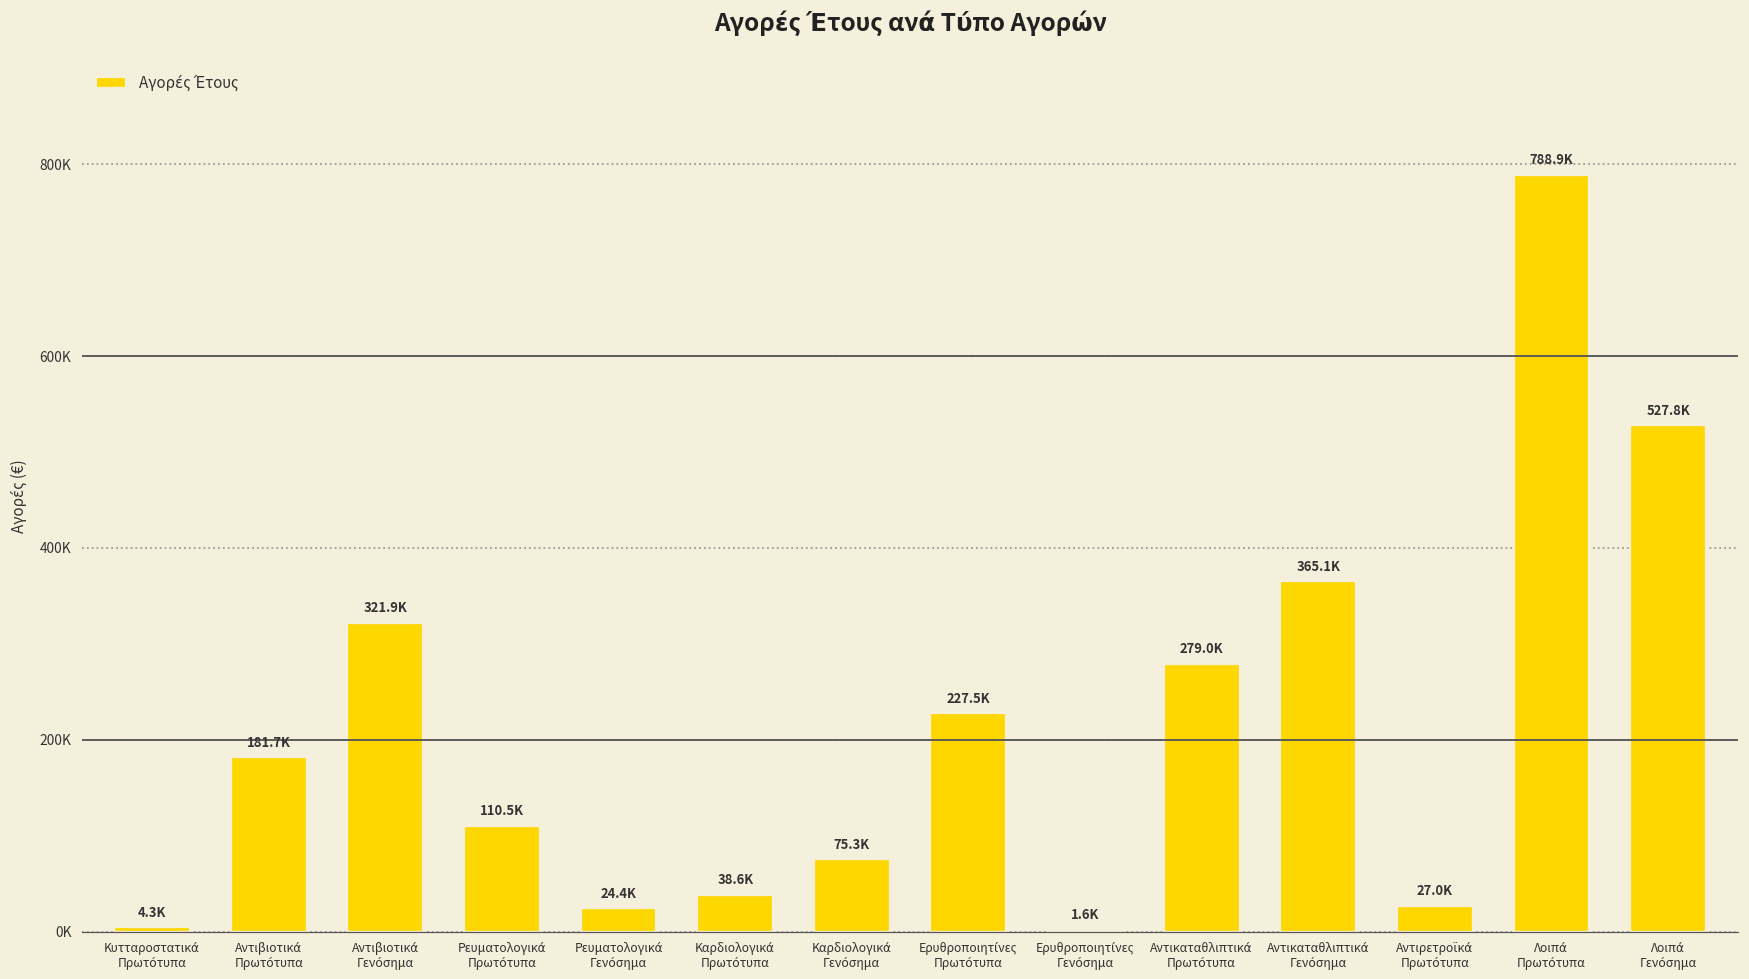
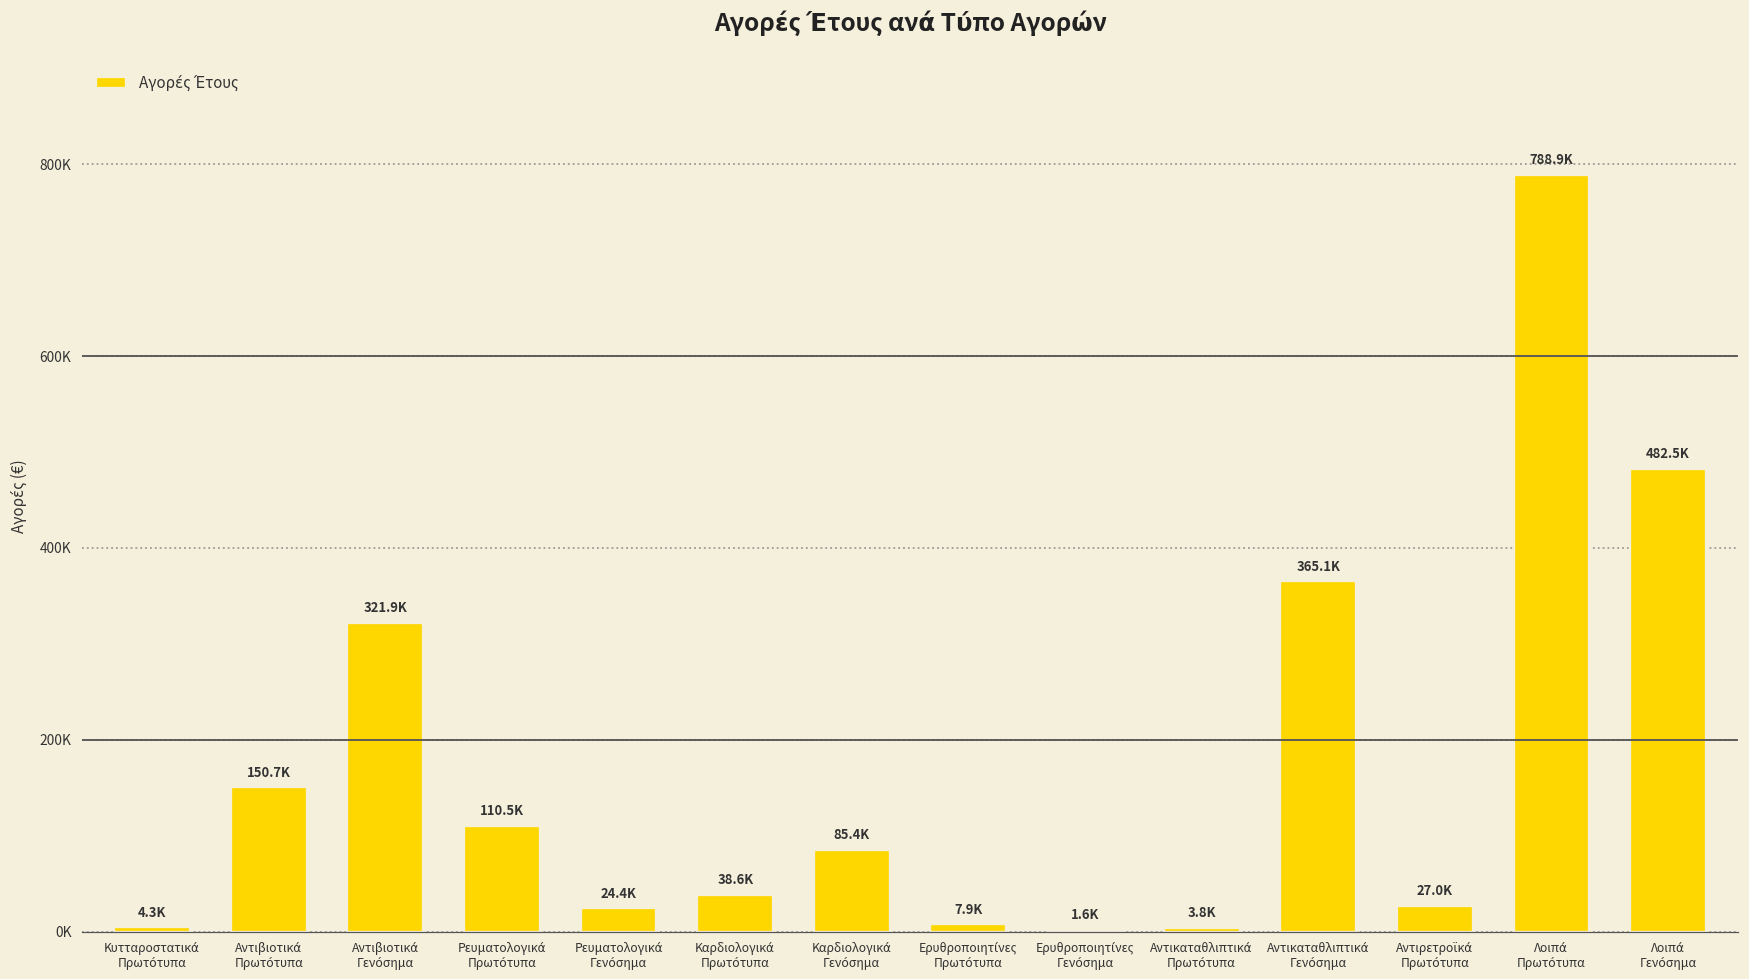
Αντιβιοτικά Πρωτότυπα: 181.7K -> 150.7K
Καρδιολογικά Γενόσημα: 75.3K -> 85.4K
Ερυθροποιητίνες Πρωτότυπα: 227.5K -> 7.9K
Αντικαταθλιπτικά Πρωτότυπα: 279.0K -> 3.8K
Λοιπά Γενόσημα: 527.8K -> 482.5K
